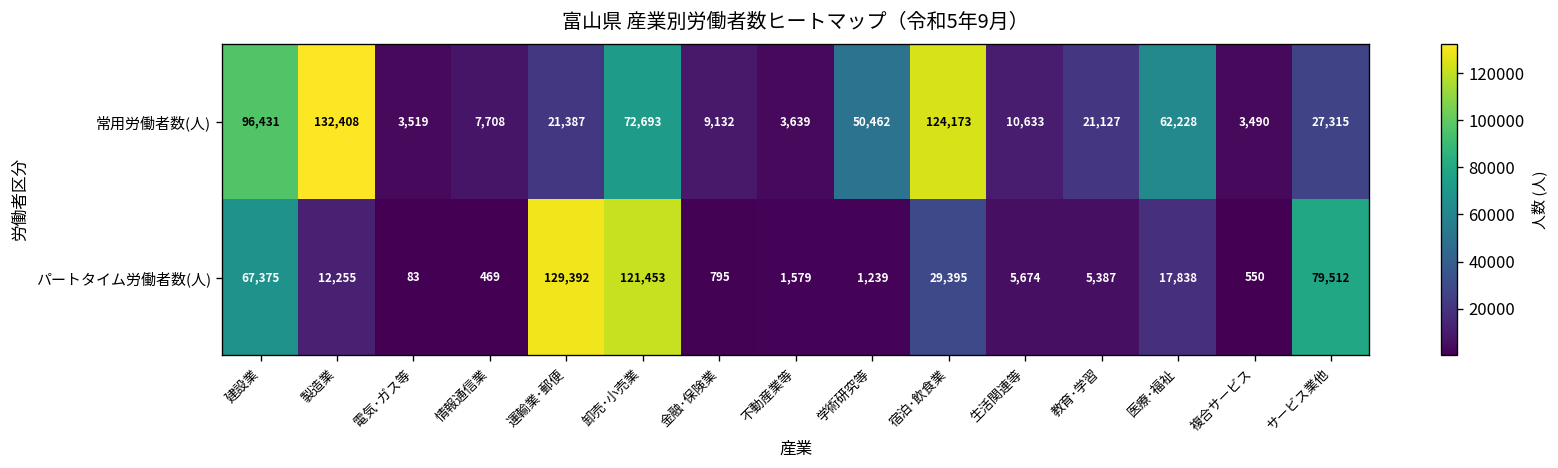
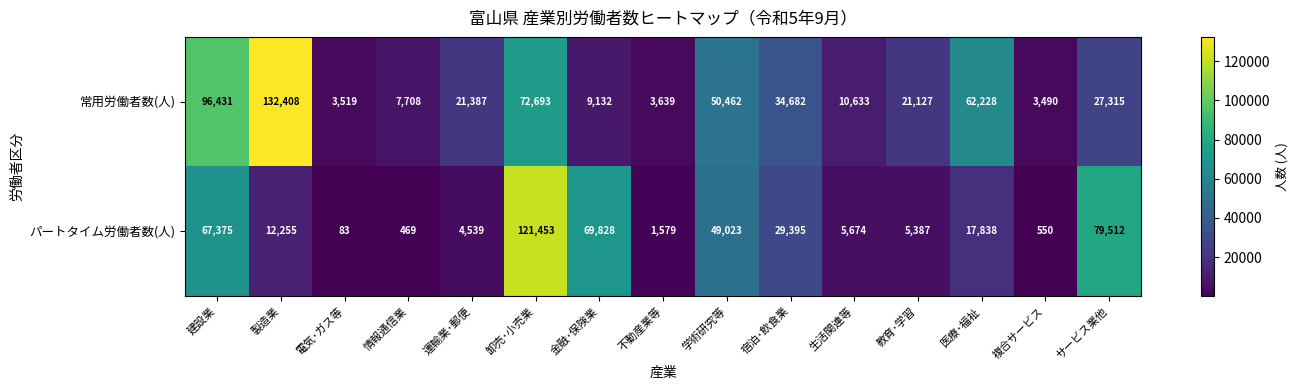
常用労働者数(人), 宿泊･飲食業: 124,173 -> 34,682
パートタイム労働者数(人), 運輸業･郵便: 129,392 -> 4,539
パートタイム労働者数(人), 金融･保険業: 795 -> 69,828
パートタイム労働者数(人), 学術研究等: 1,239 -> 49,023
